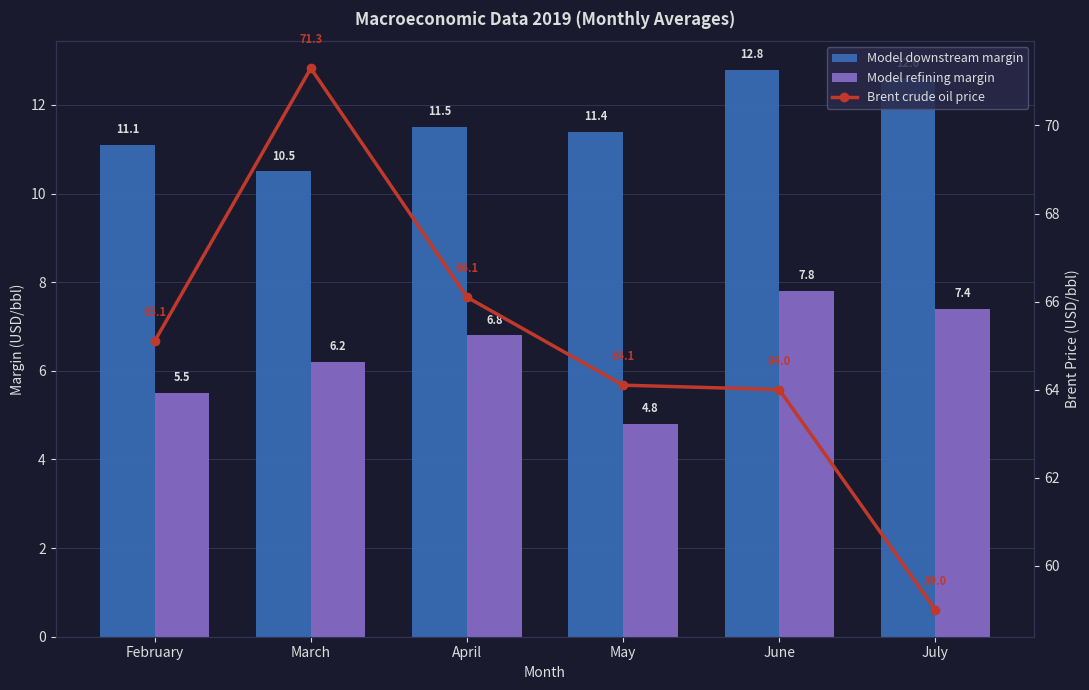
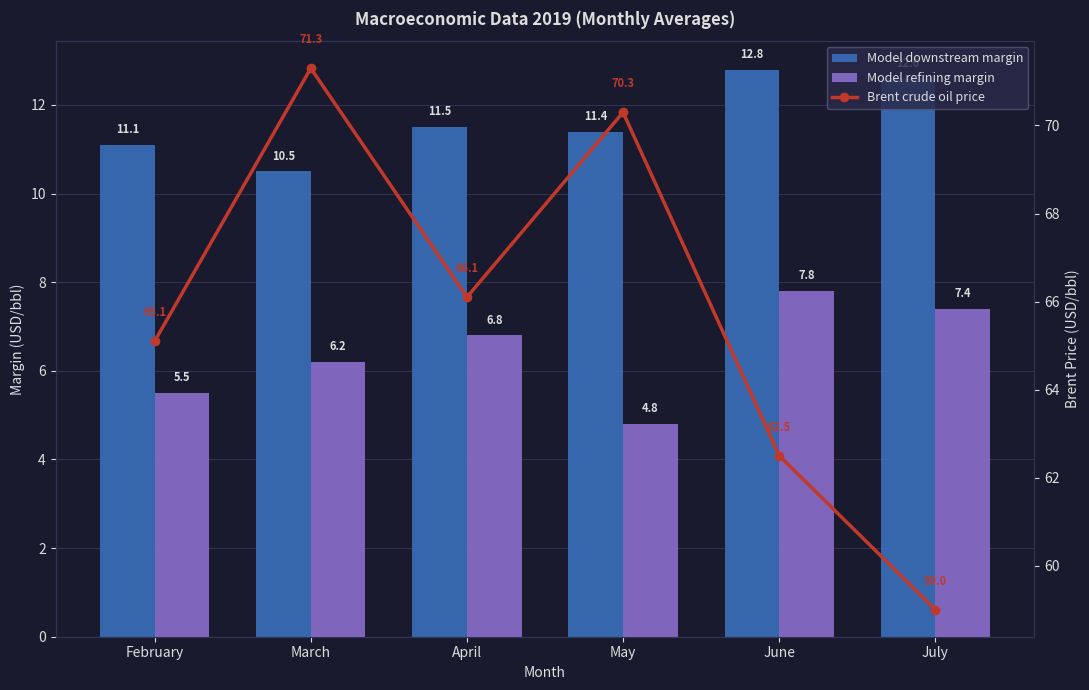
Brent crude oil price, May: 64.1 -> 70.3
Brent crude oil price, June: 64.0 -> 62.5
